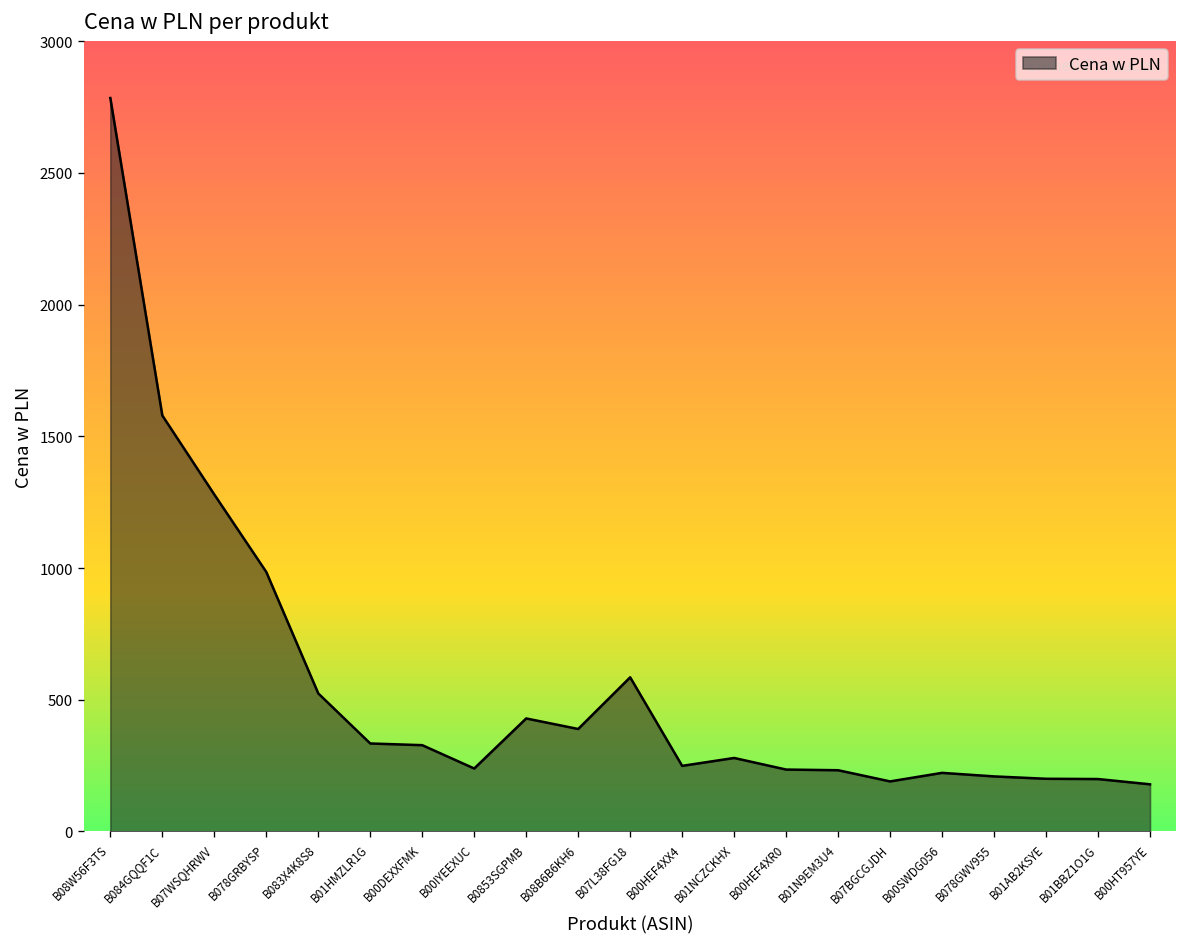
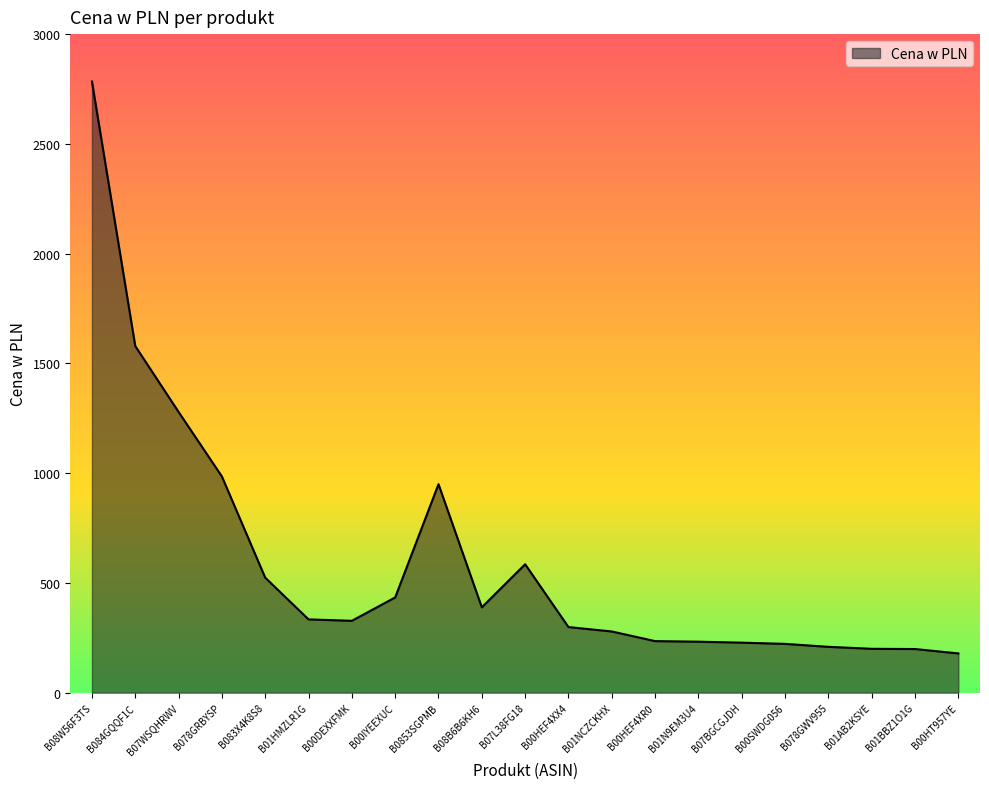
B00IYEEXUC: 240 -> 430
B0853SGPMB: 430 -> 950
B00HEF4XX4: 250 -> 300
B07BGCGJDH: 190 -> 230
